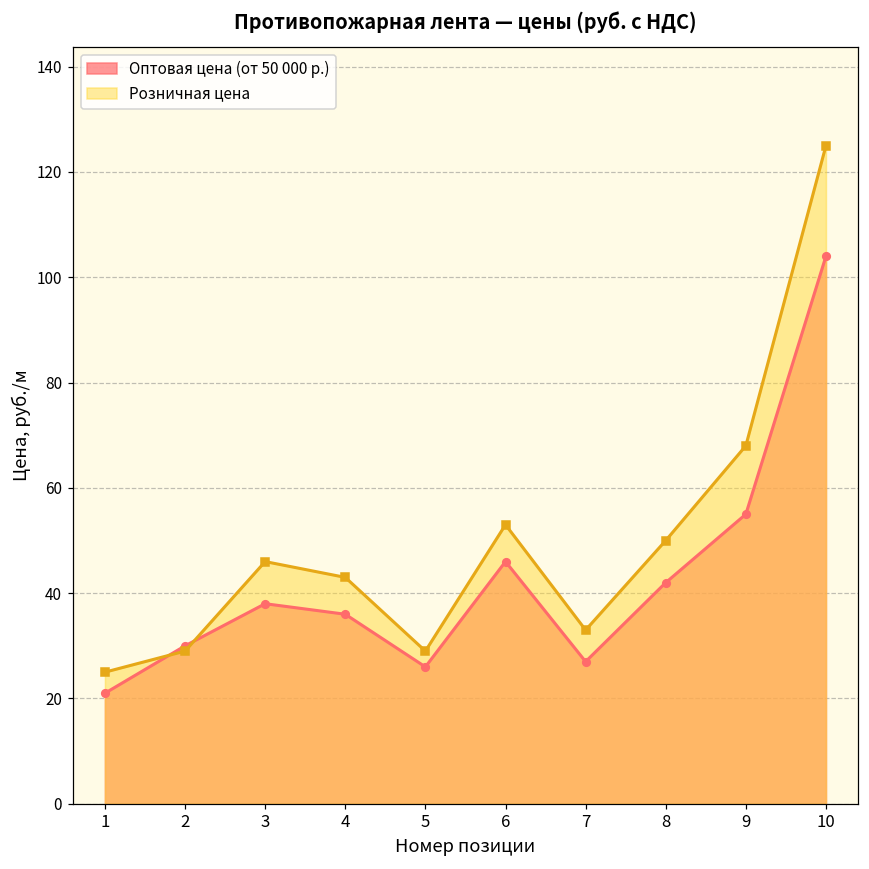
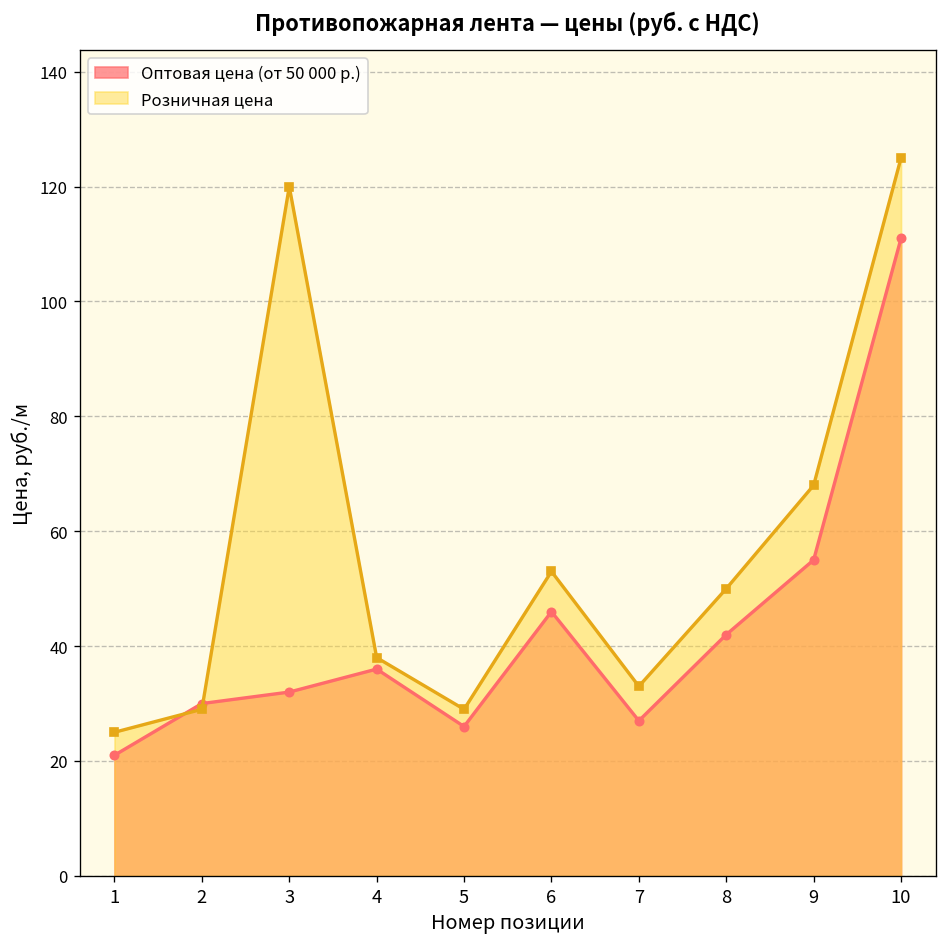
Оптовая цена (от 50 000 р.), 3: 38 -> 32
Розничная цена, 3: 46 -> 120
Розничная цена, 4: 43 -> 38
Оптовая цена (от 50 000 р.), 10: 104 -> 111
